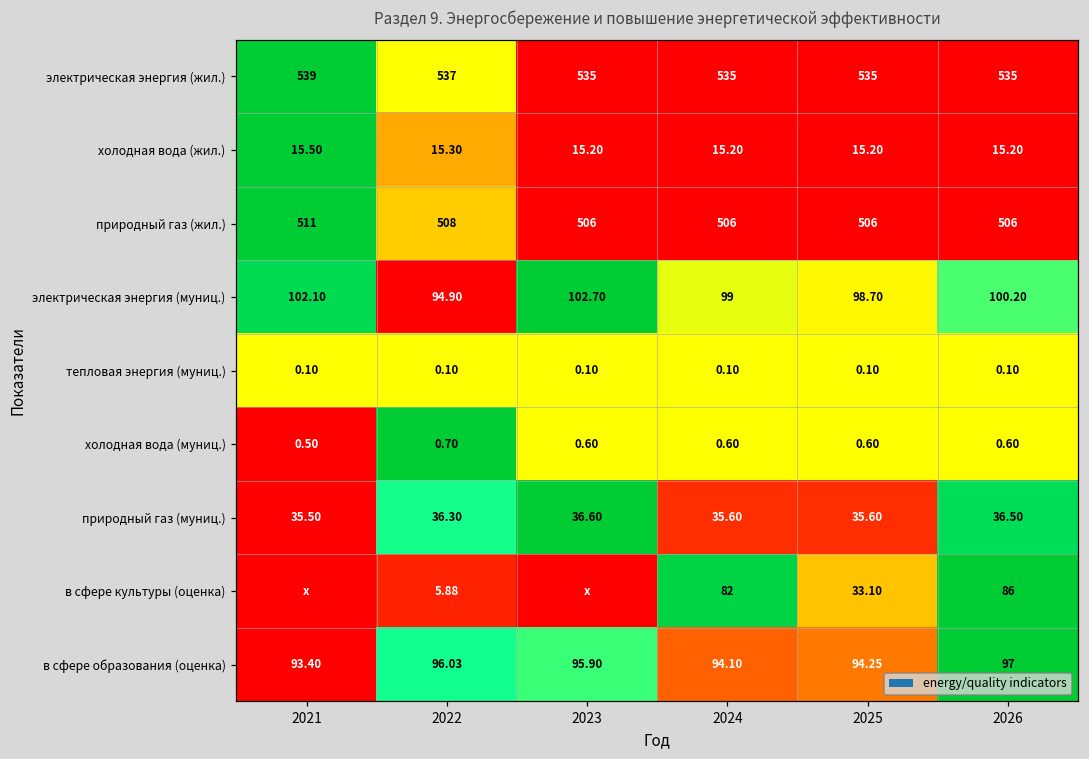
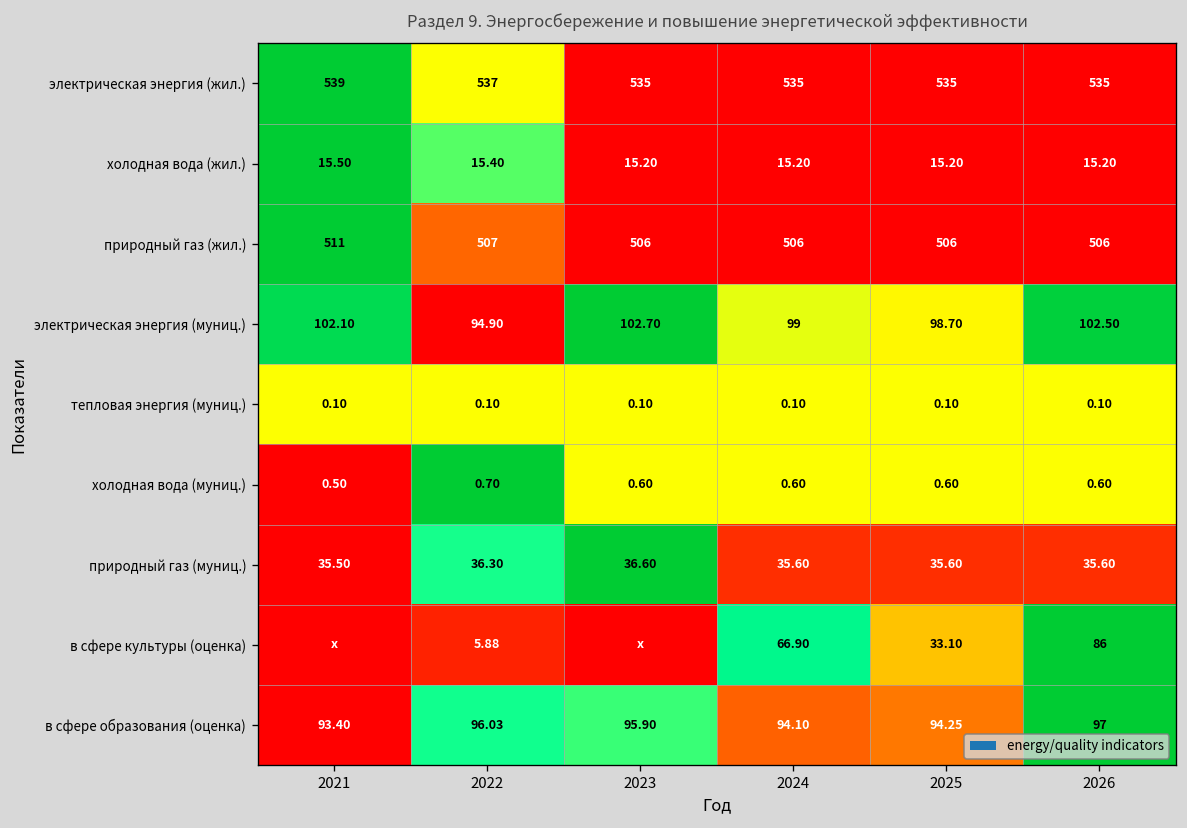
холодная вода (жил.), 2022: 15.30 -> 15.40
природный газ (жил.), 2022: 508 -> 507
электрическая энергия (муниц.), 2026: 100.20 -> 102.50
природный газ (муниц.), 2026: 36.50 -> 35.60
в сфере культуры (оценка), 2024: 82 -> 66.90
